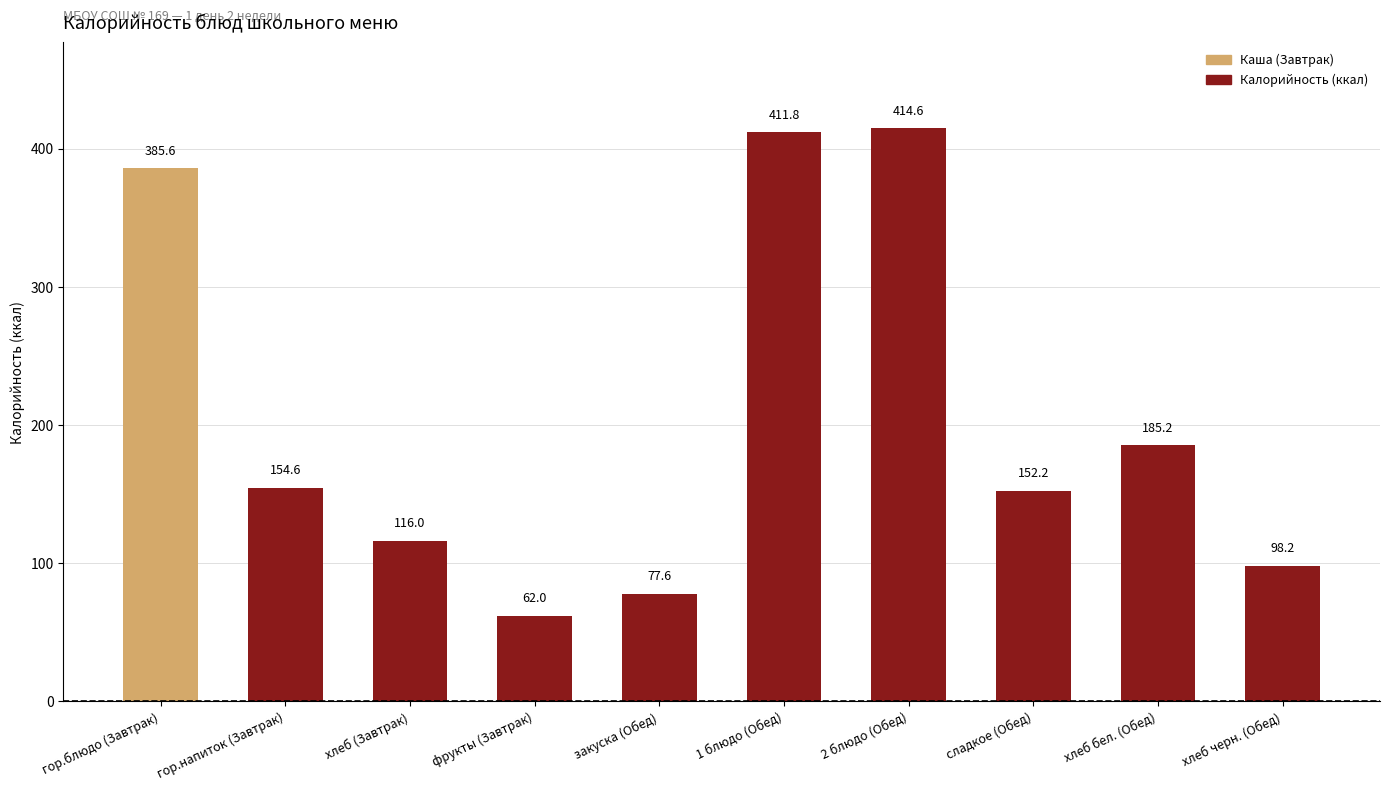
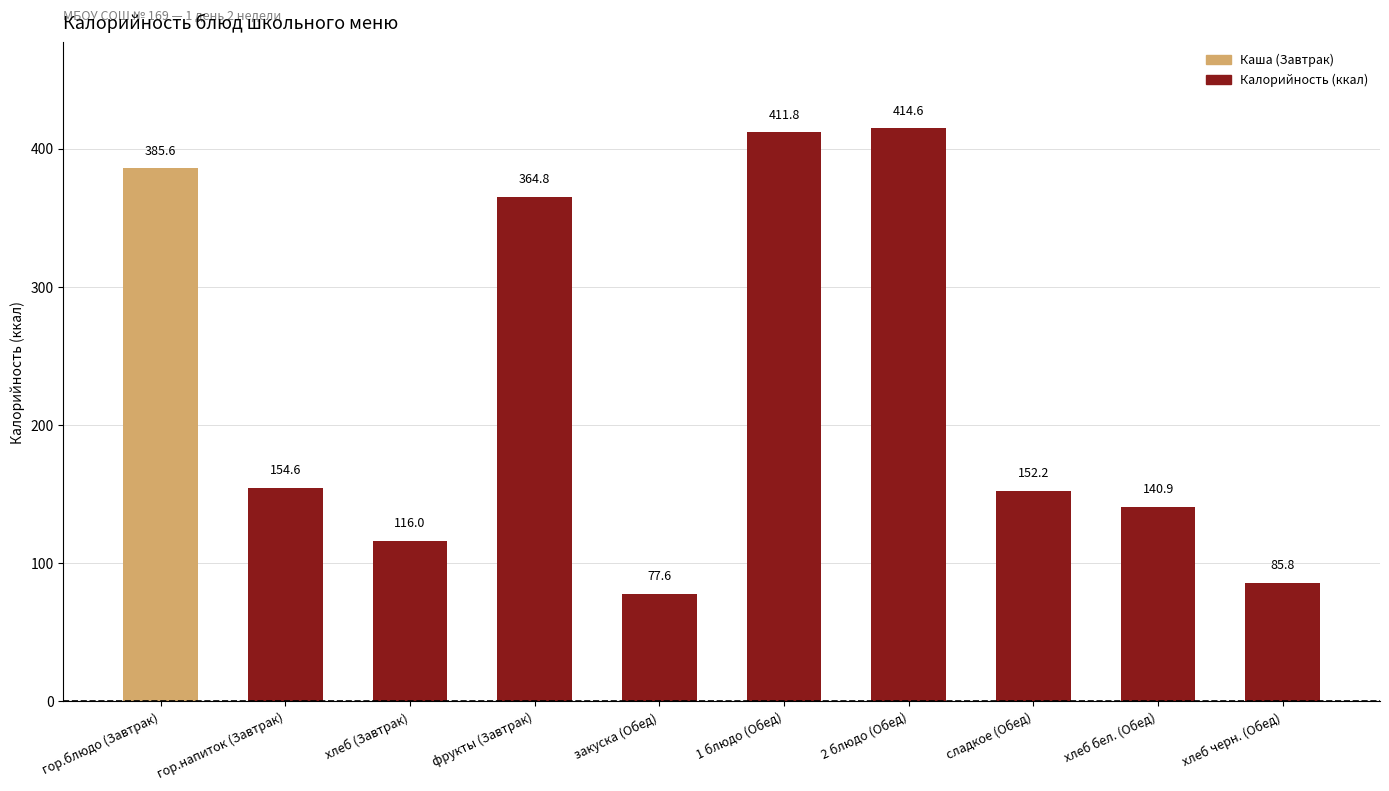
фрукты (Завтрак): 62.0 -> 364.8
хлеб бел. (Обед): 185.2 -> 140.9
хлеб черн. (Обед): 98.2 -> 85.8
